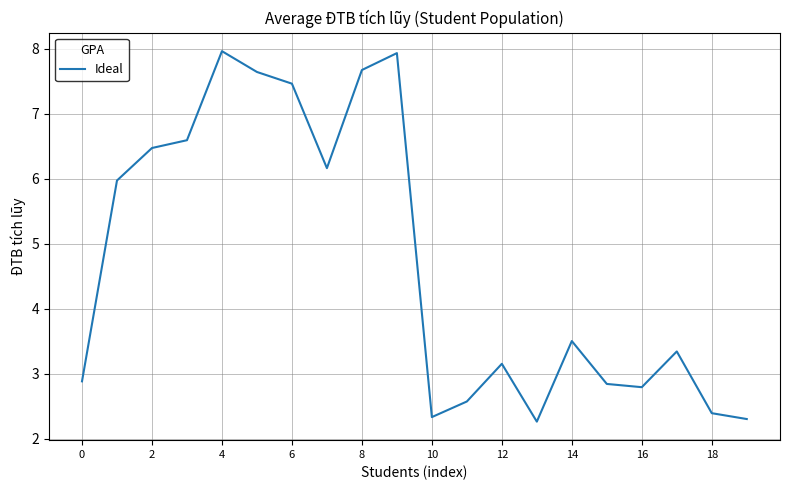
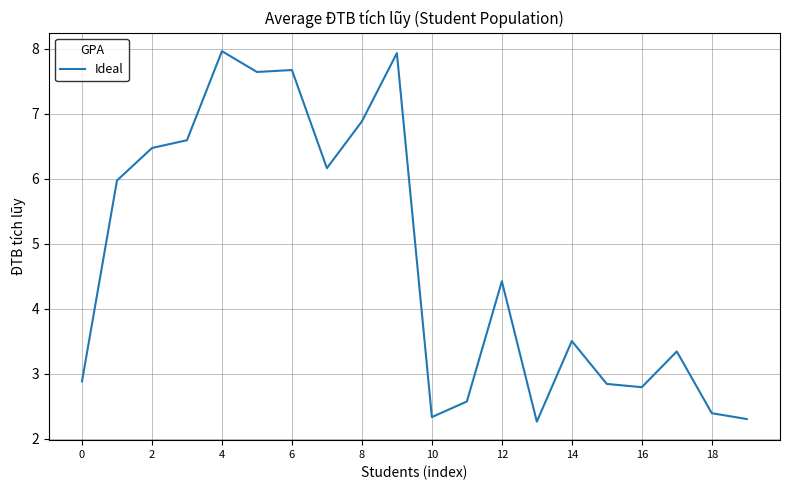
6: 7.5 -> 7.7
8: 7.7 -> 6.9
12: 3.2 -> 4.4
